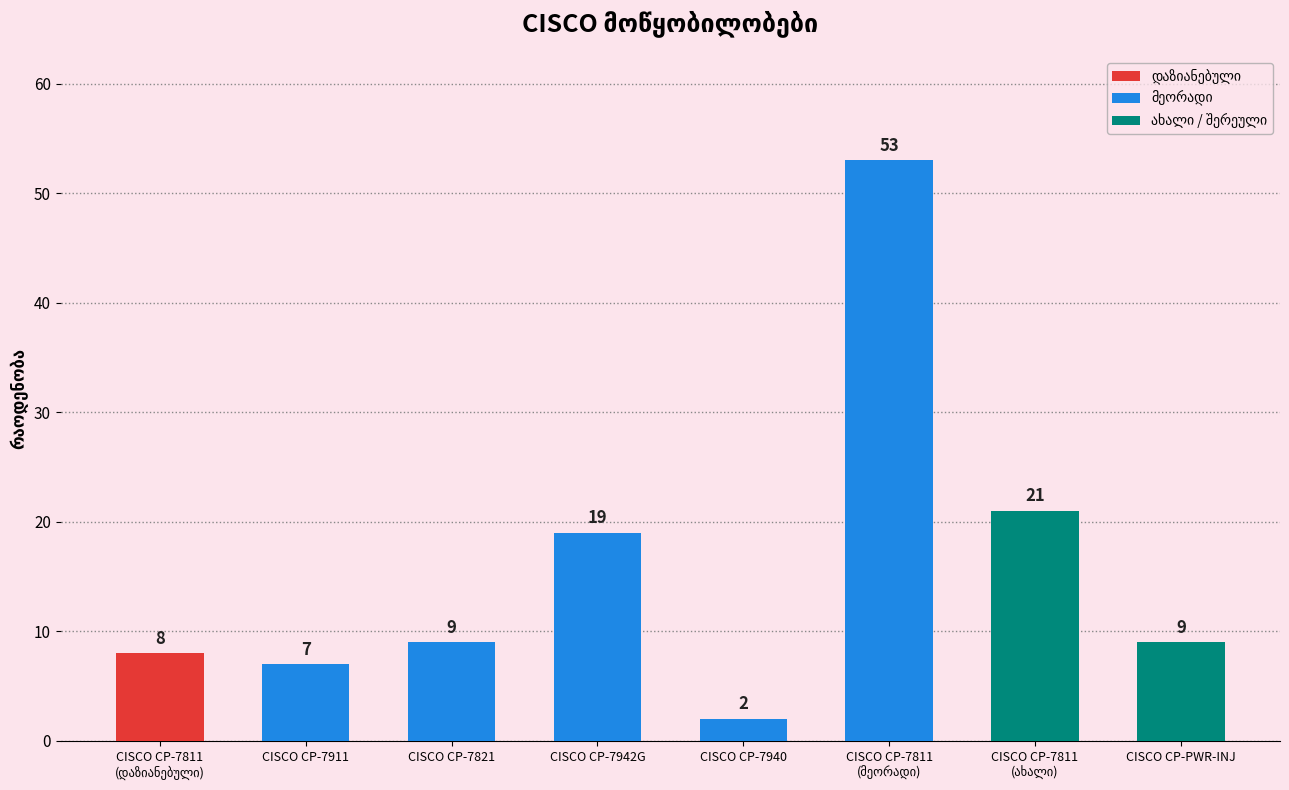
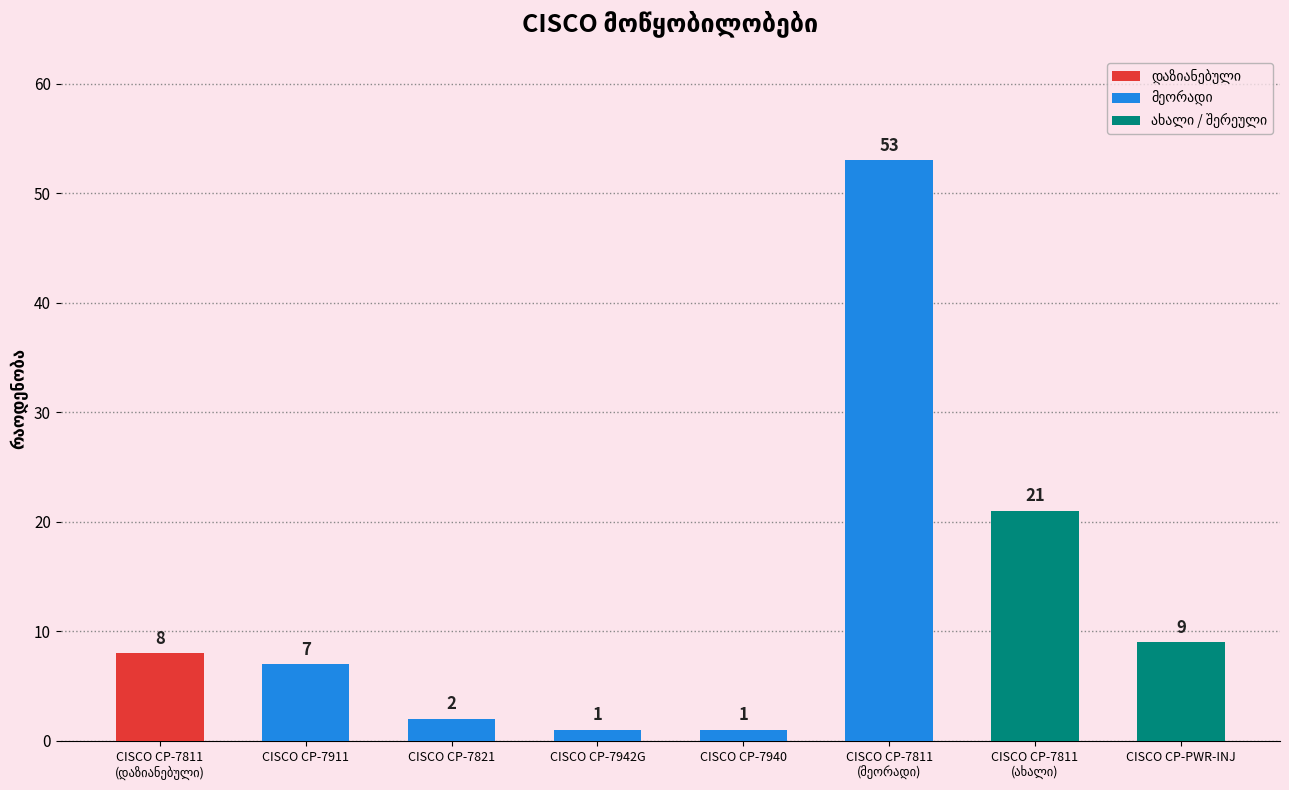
CISCO CP-7821: 9 -> 2
CISCO CP-7942G: 19 -> 1
CISCO CP-7940: 2 -> 1
